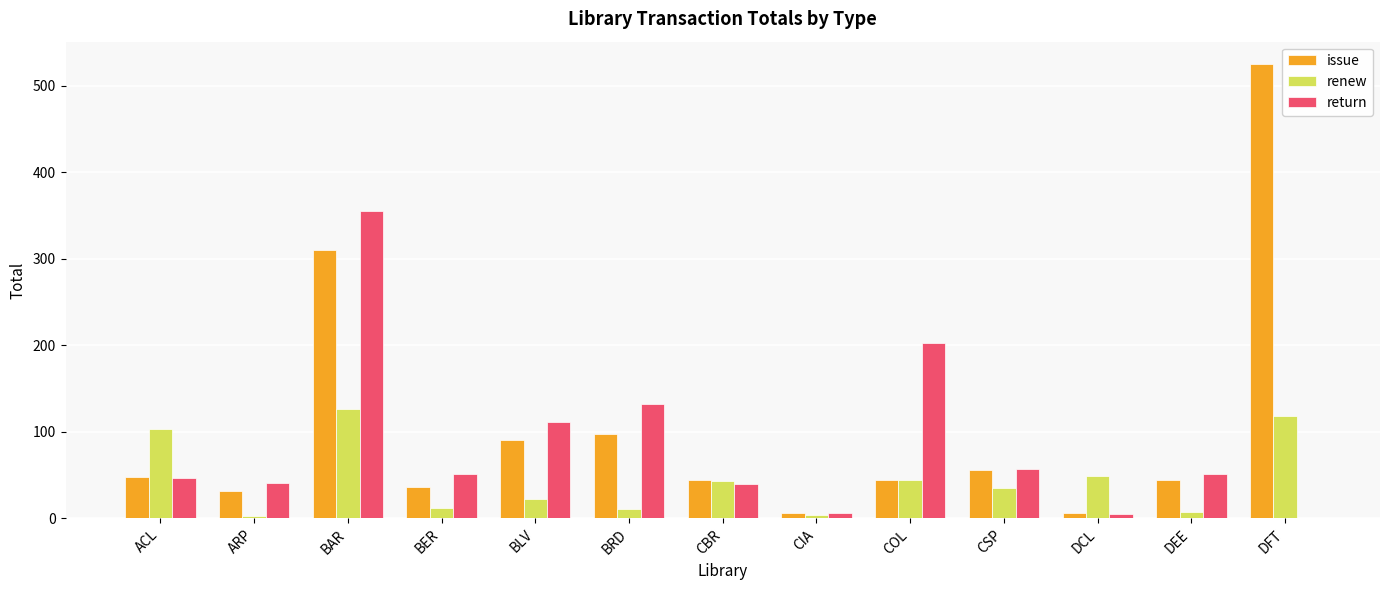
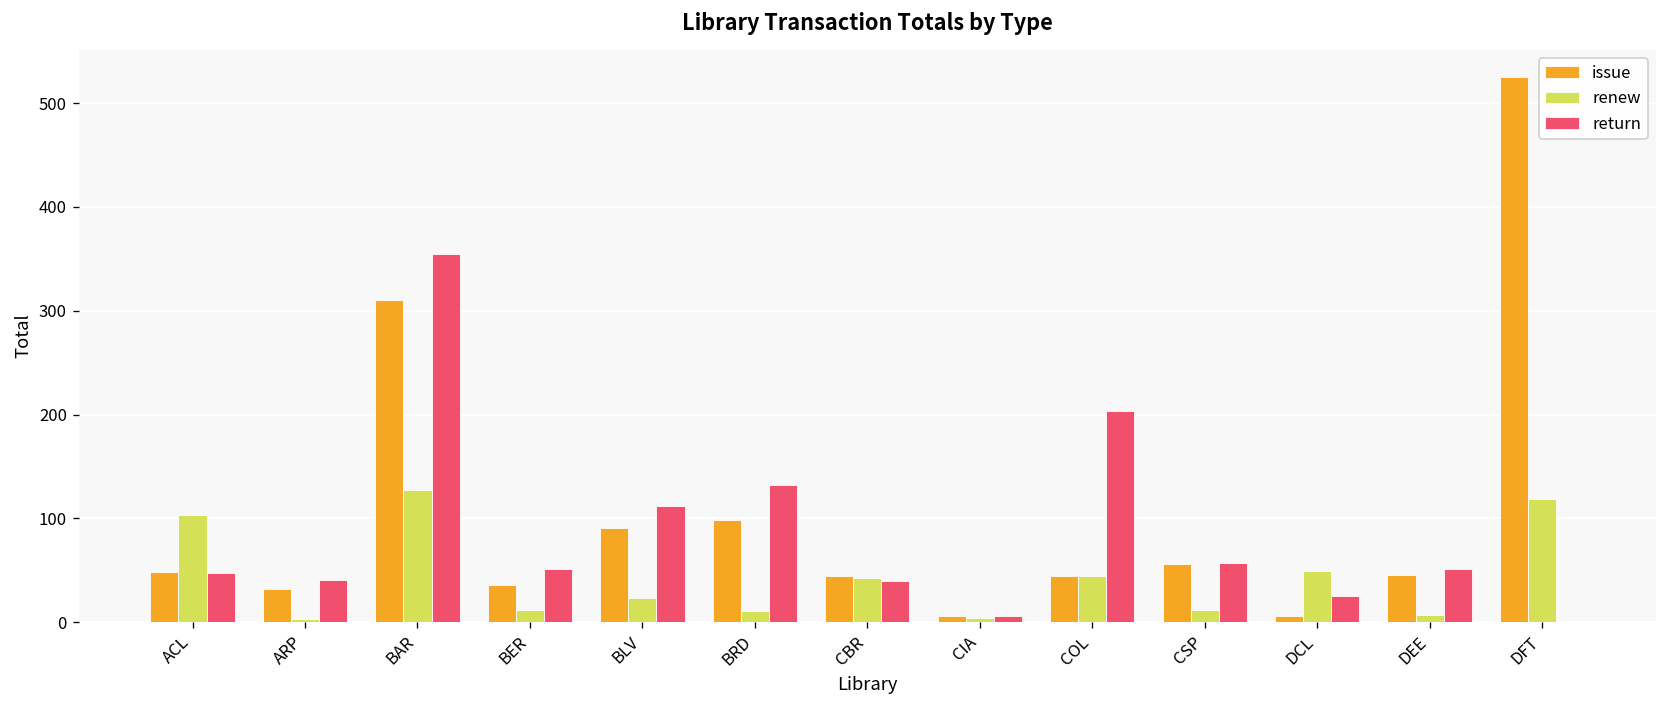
renew, CSP: 40 -> 10
return, DCL: 10 -> 30
